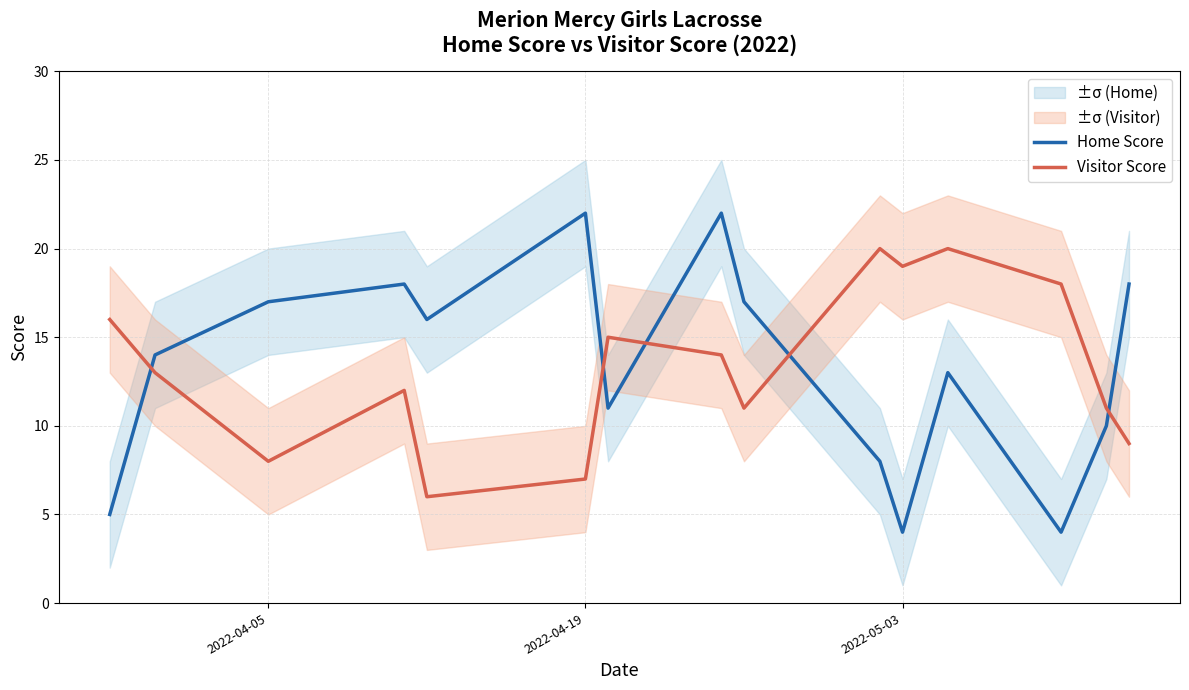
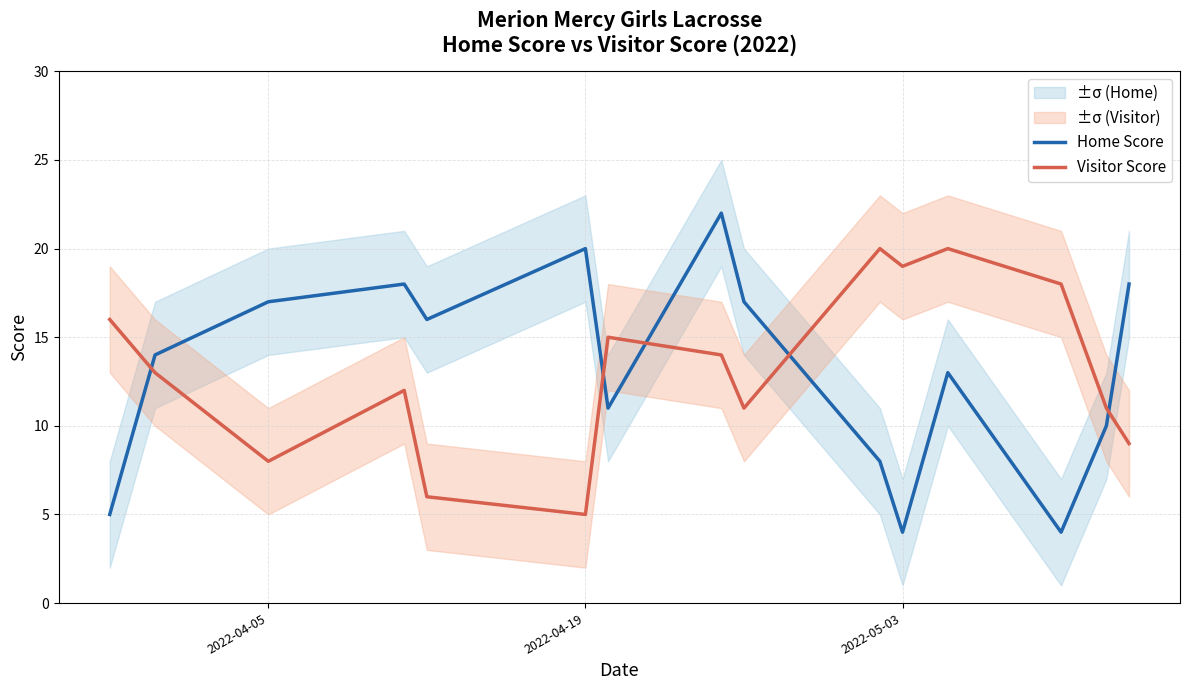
Home Score, 2022-04-19: 22 -> 20
Visitor Score, 2022-04-19: 7 -> 5
